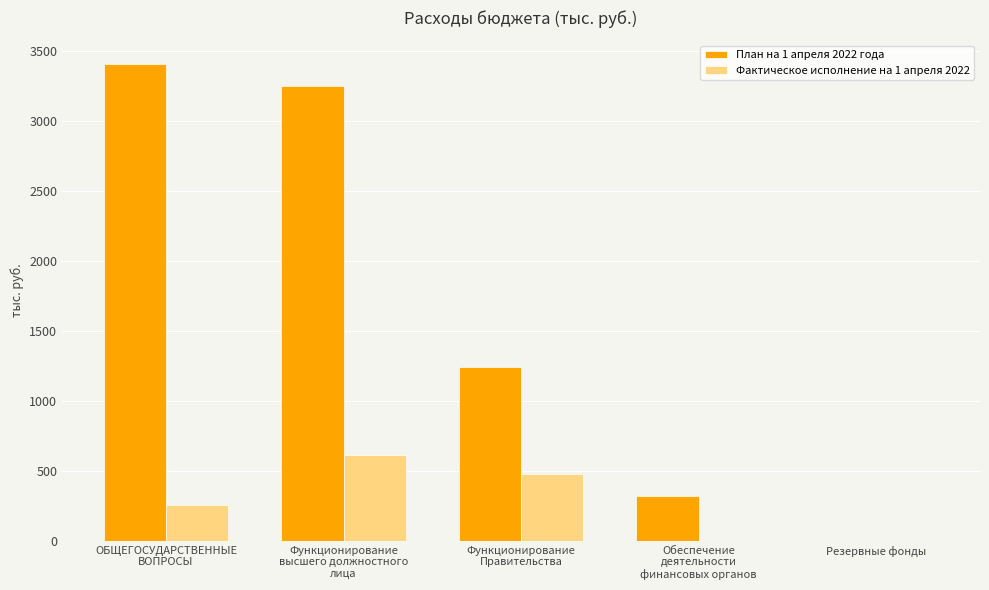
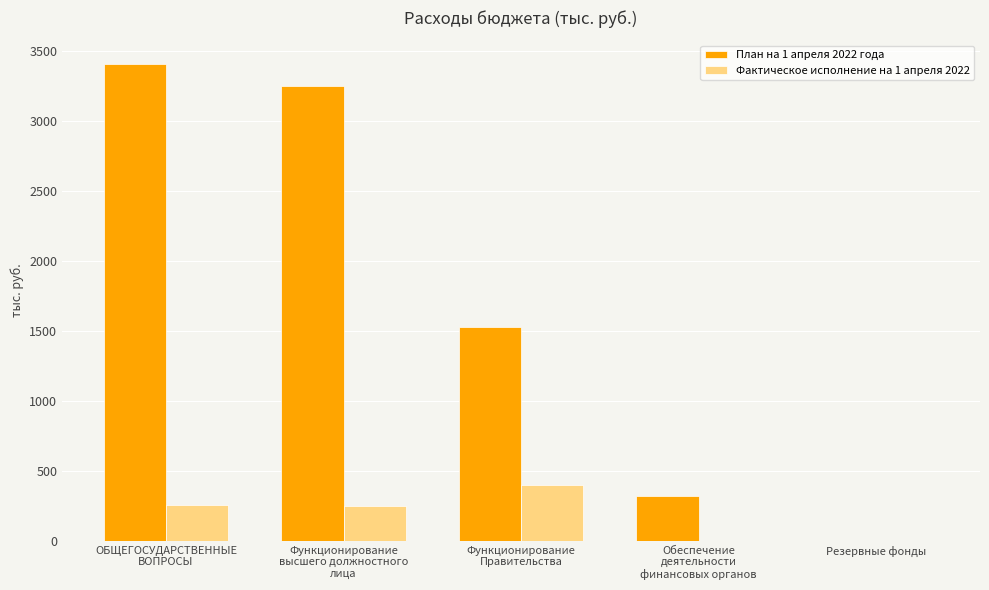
Фактическое исполнение на 1 апреля 2022, Функционирование высшего должностного лица: 610 -> 250
План на 1 апреля 2022 года, Функционирование Правительства: 1240 -> 1530
Фактическое исполнение на 1 апреля 2022, Функционирование Правительства: 470 -> 400
